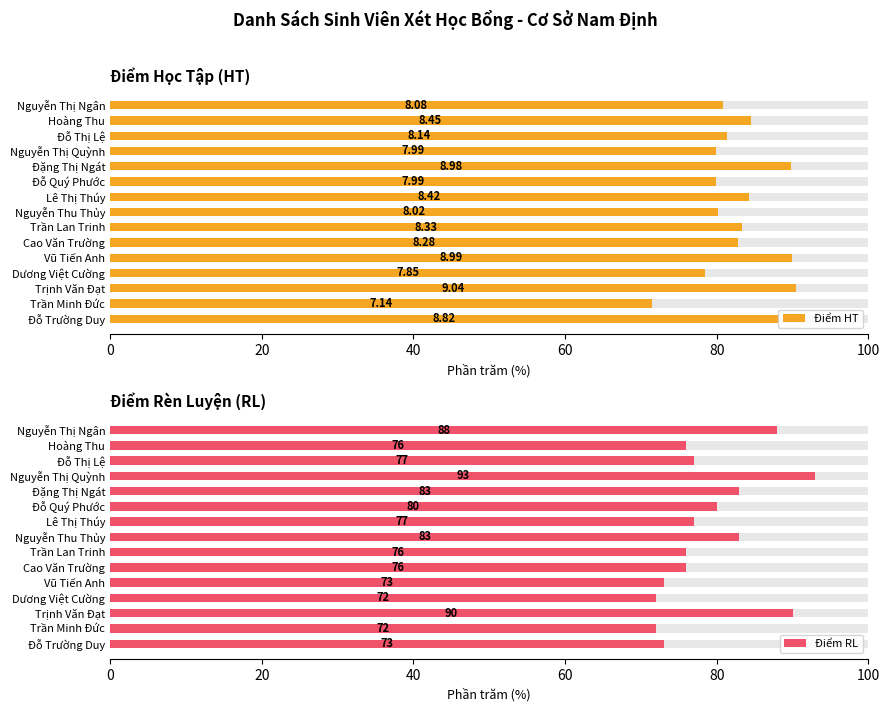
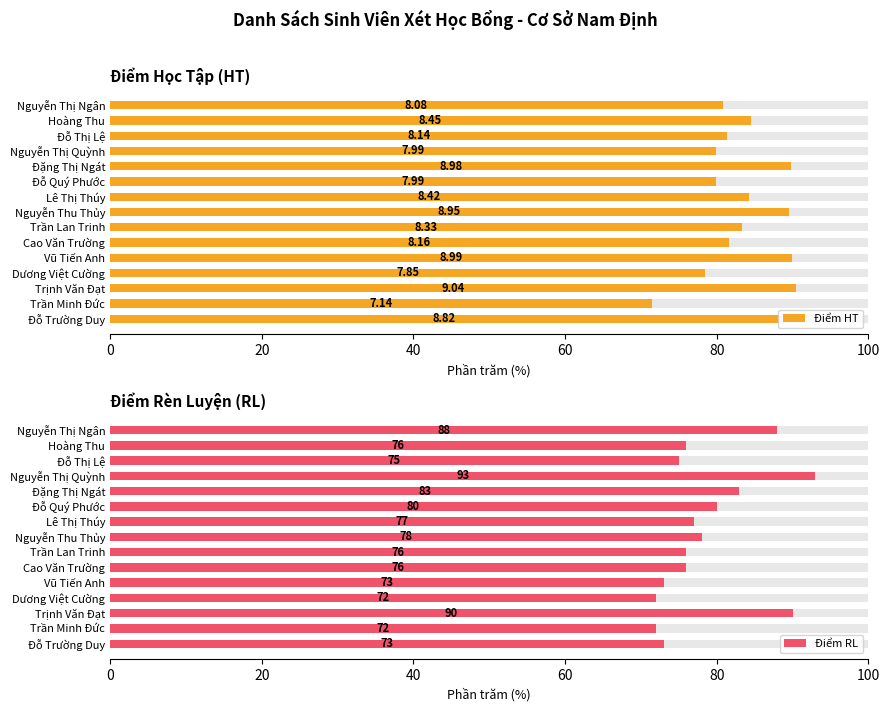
Điểm Học Tập (HT), Điểm HT, Nguyễn Thu Thủy: 8.02 -> 8.95
Điểm Học Tập (HT), Điểm HT, Cao Văn Trường: 8.28 -> 8.16
Điểm Rèn Luyện (RL), Điểm RL, Đỗ Thị Lệ: 77 -> 75
Điểm Rèn Luyện (RL), Điểm RL, Nguyễn Thu Thủy: 83 -> 78
